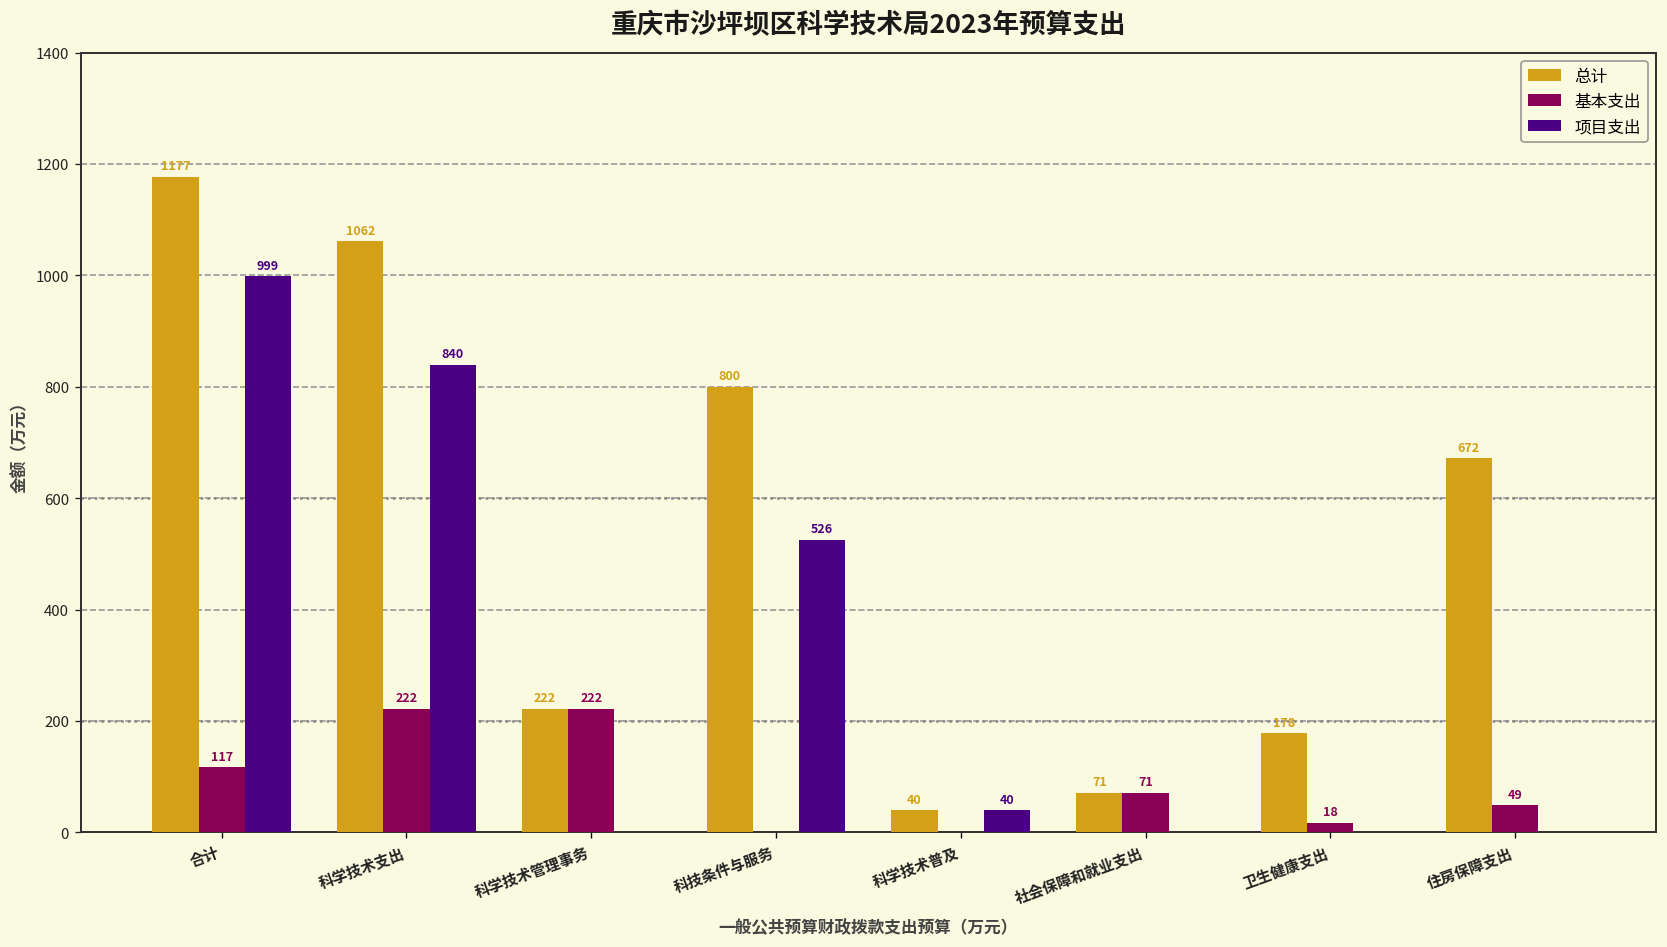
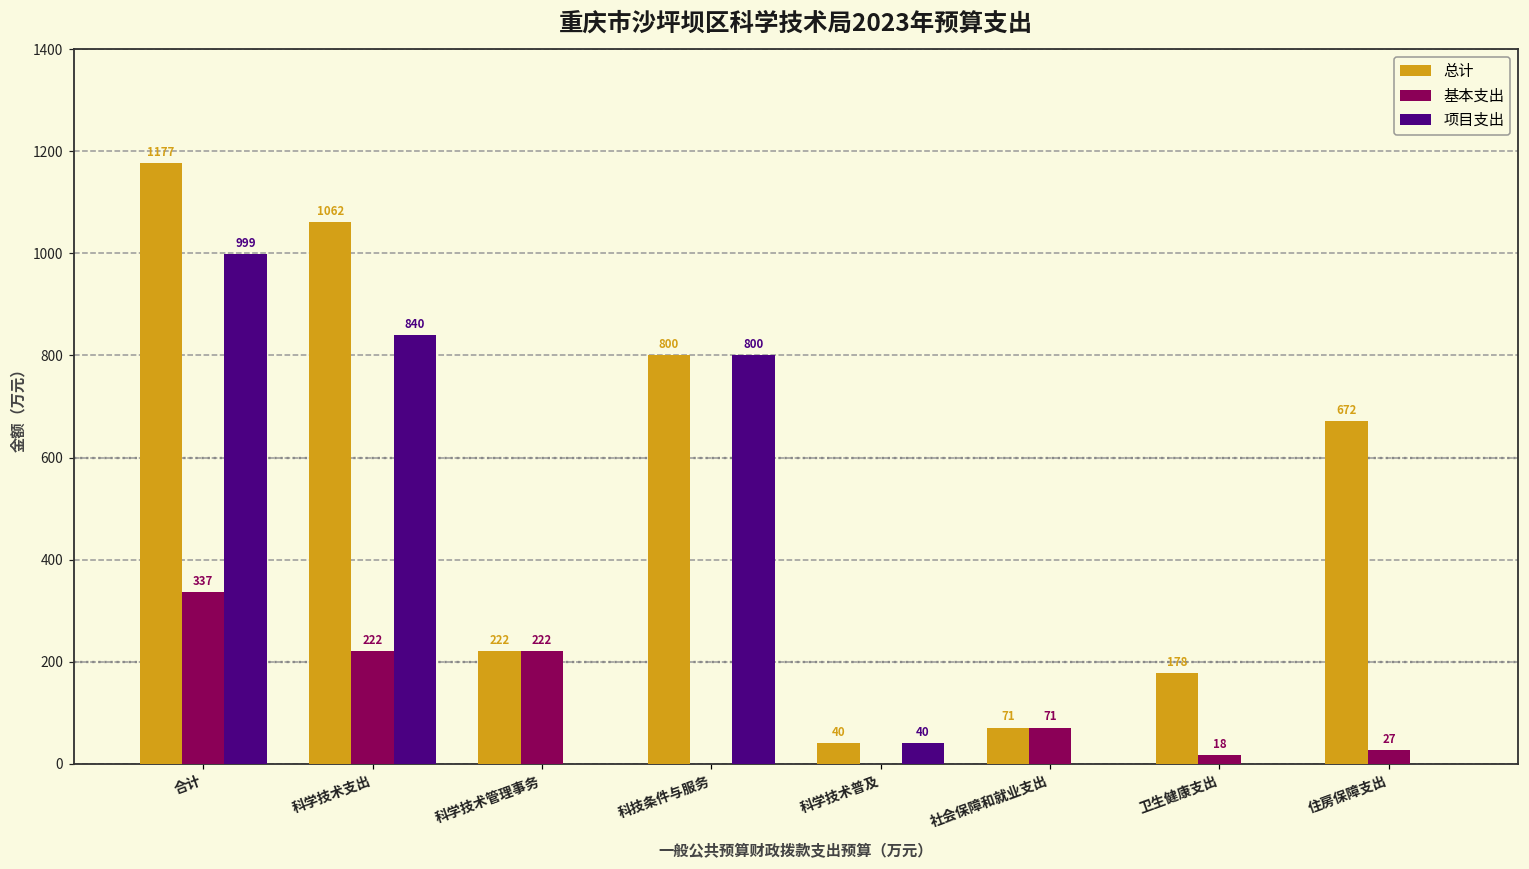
基本支出, 合计: 117 -> 337
项目支出, 科技条件与服务: 526 -> 800
基本支出, 住房保障支出: 49 -> 27
